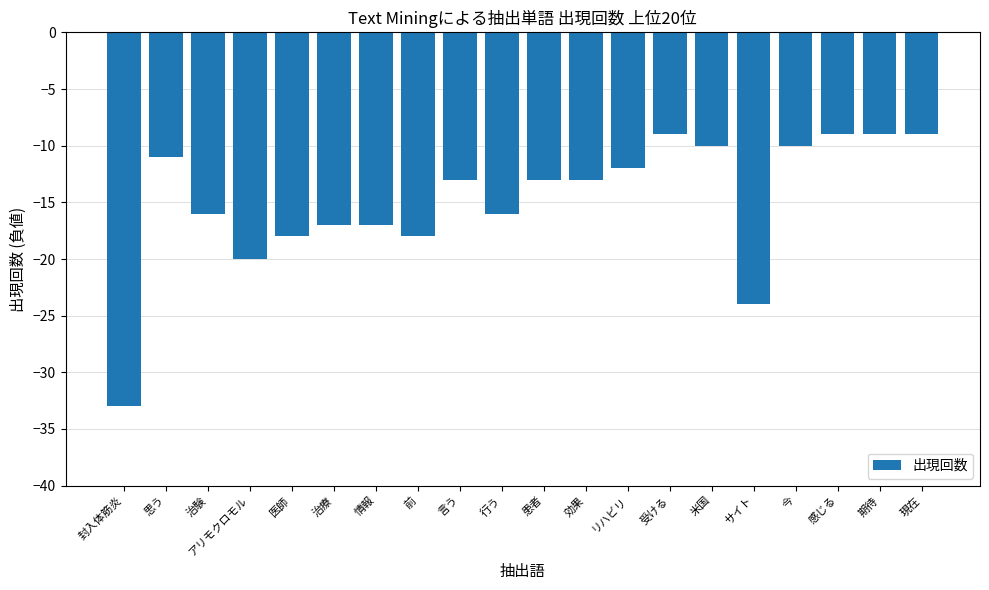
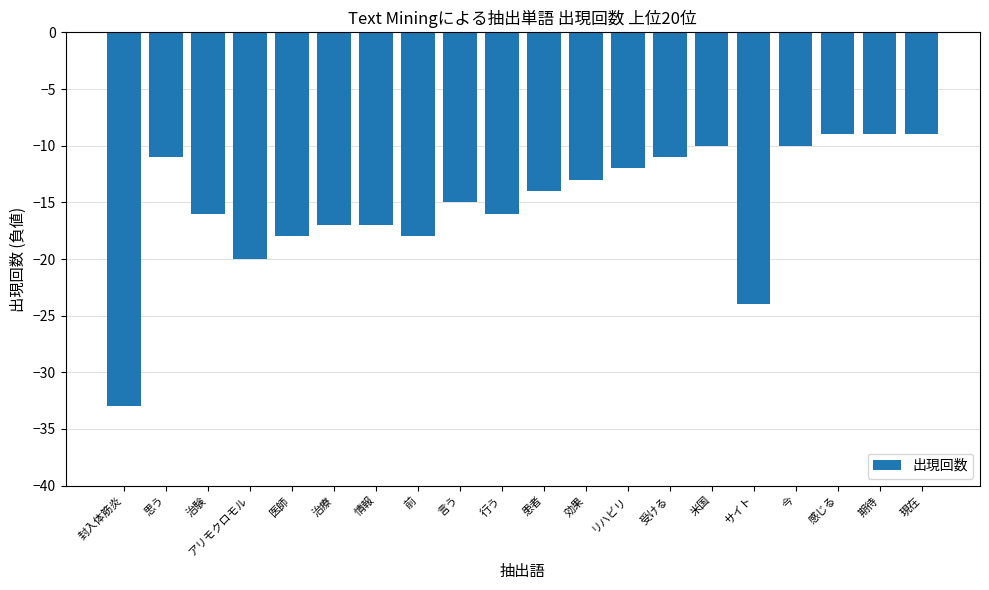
言う: -13.0 -> -15.0
患者: -13.0 -> -14.0
受ける: -9.0 -> -11.0
